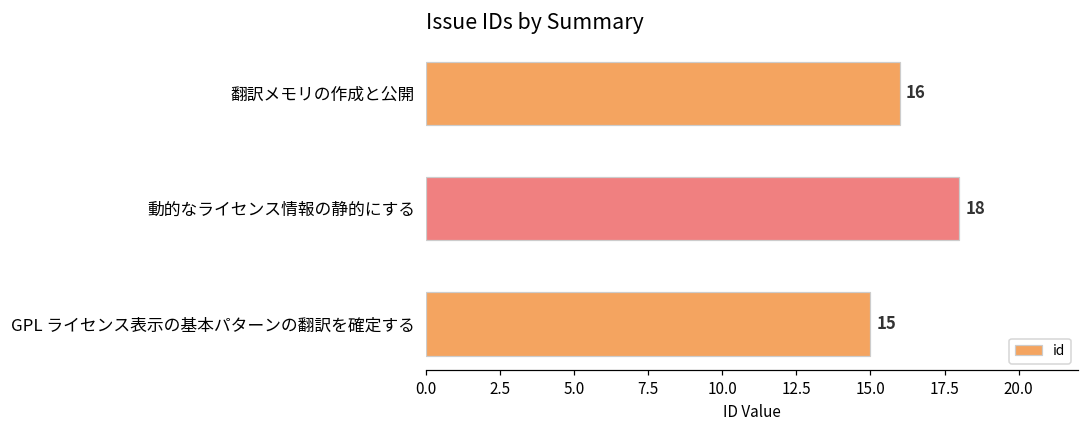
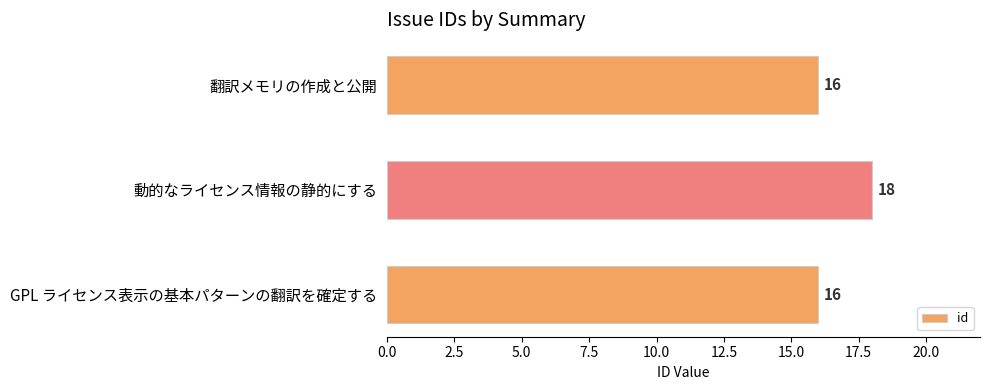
GPL ライセンス表示の基本パターンの翻訳を確定する: 15 -> 16
